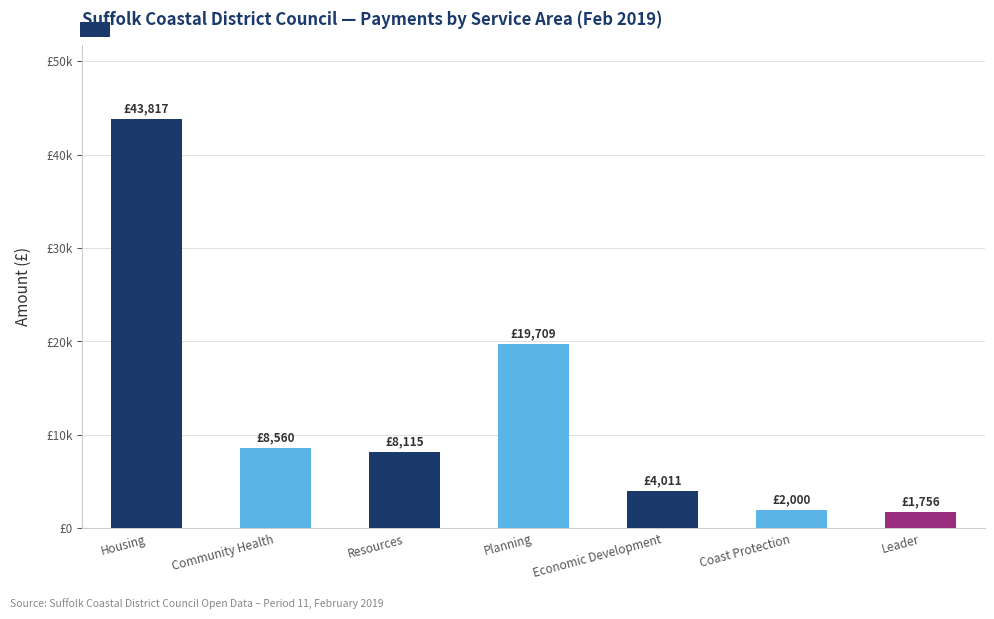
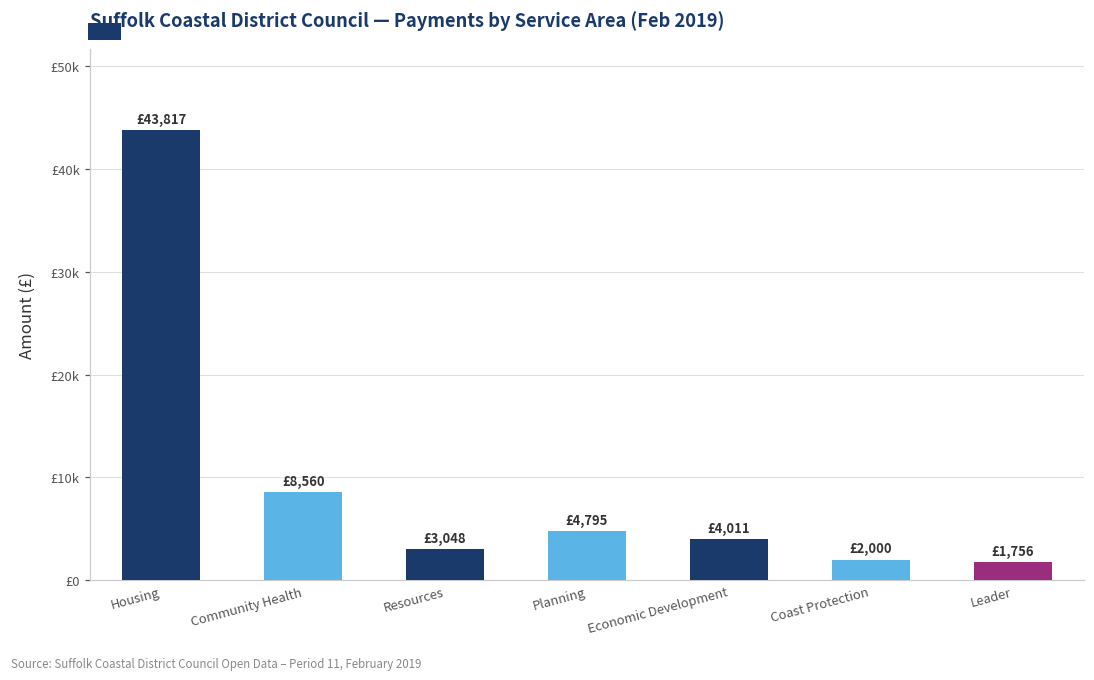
Resources: £8,115 -> £3,048
Planning: £19,709 -> £4,795
